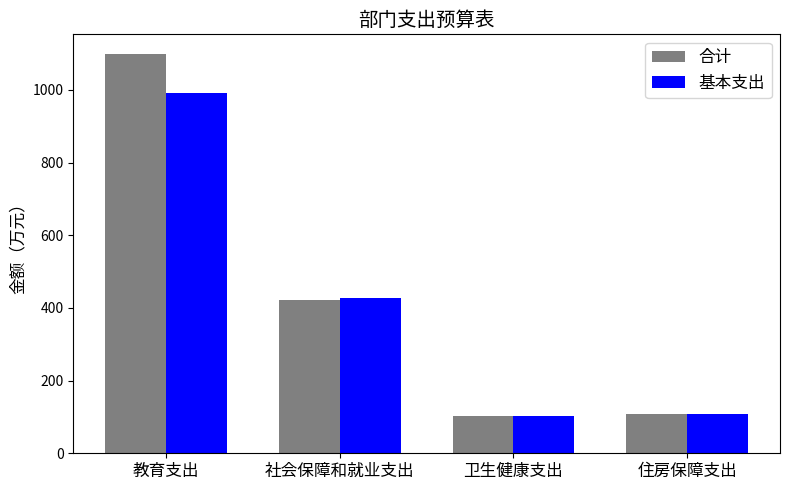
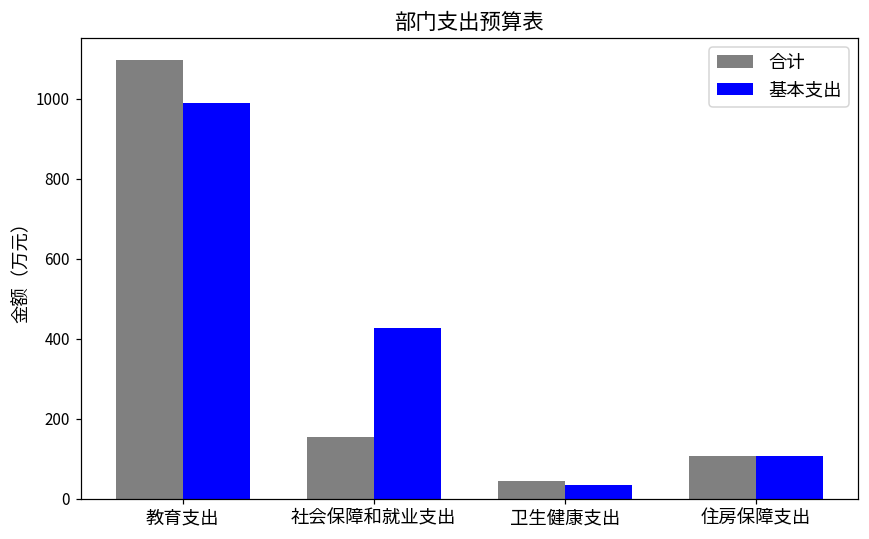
合计, 社会保障和就业支出: 420 -> 150
合计, 卫生健康支出: 100 -> 40
基本支出, 卫生健康支出: 100 -> 30
